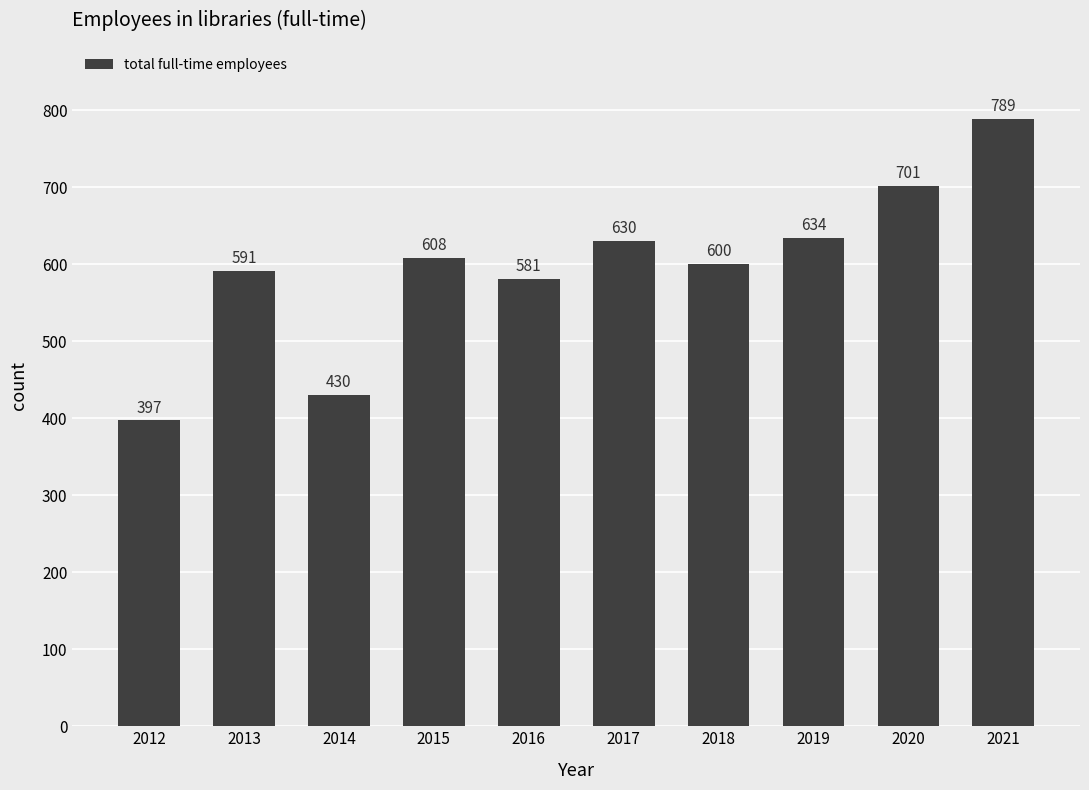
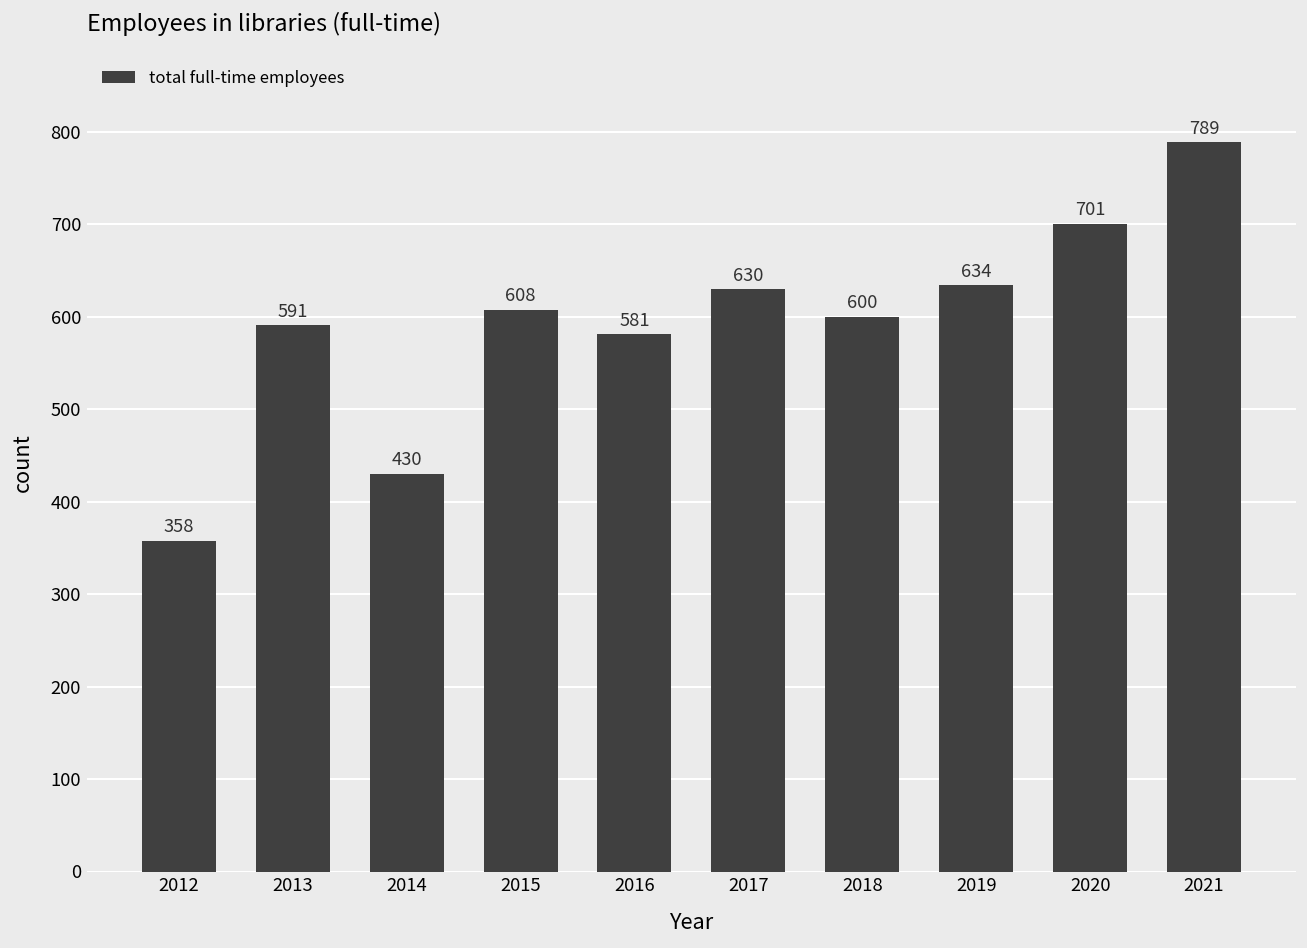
2012: 397 -> 358
